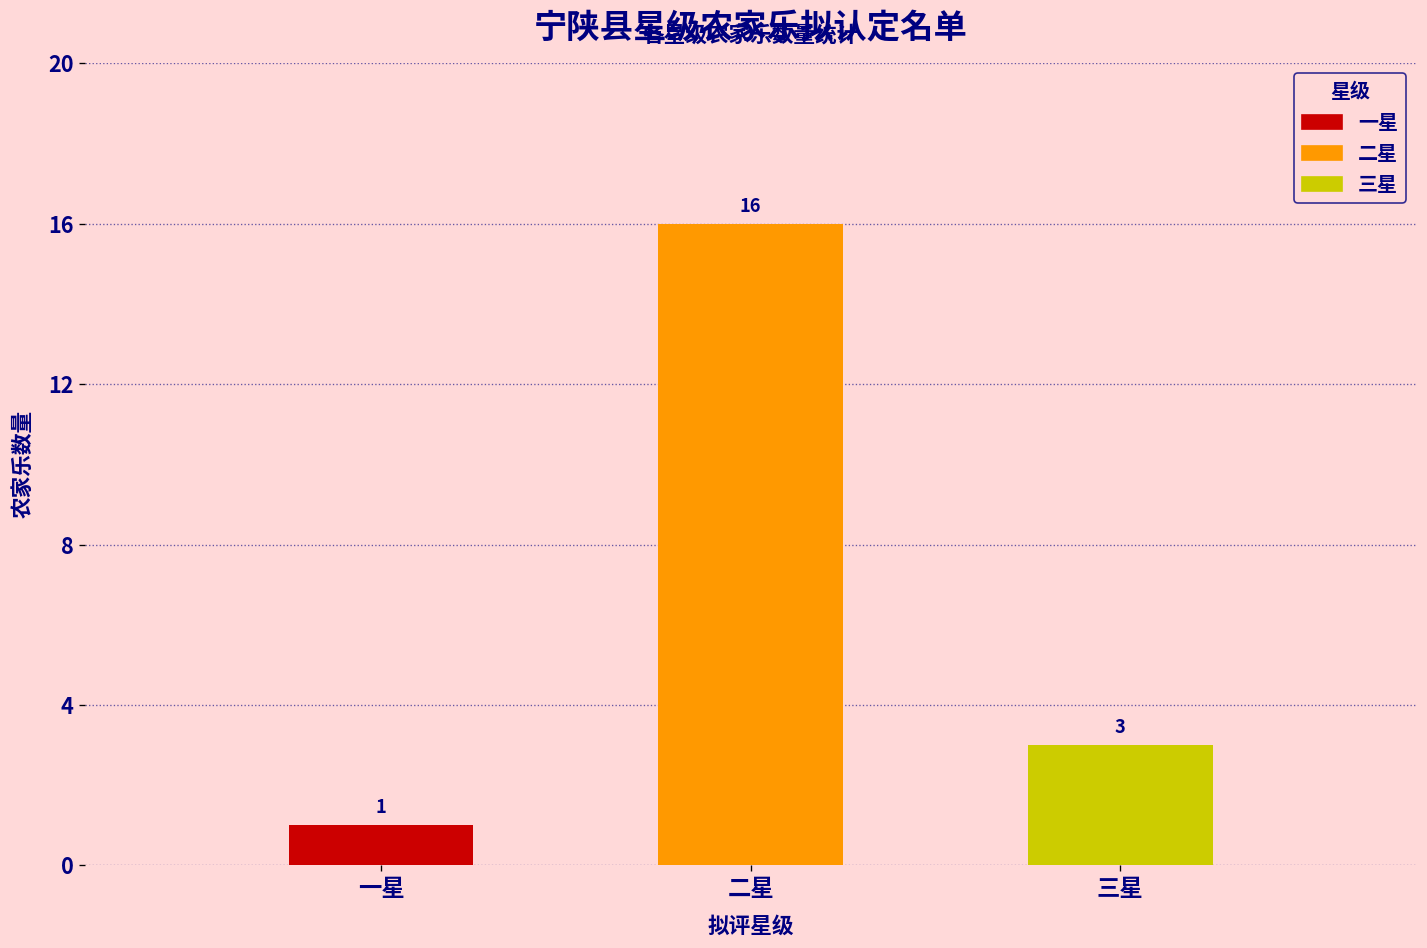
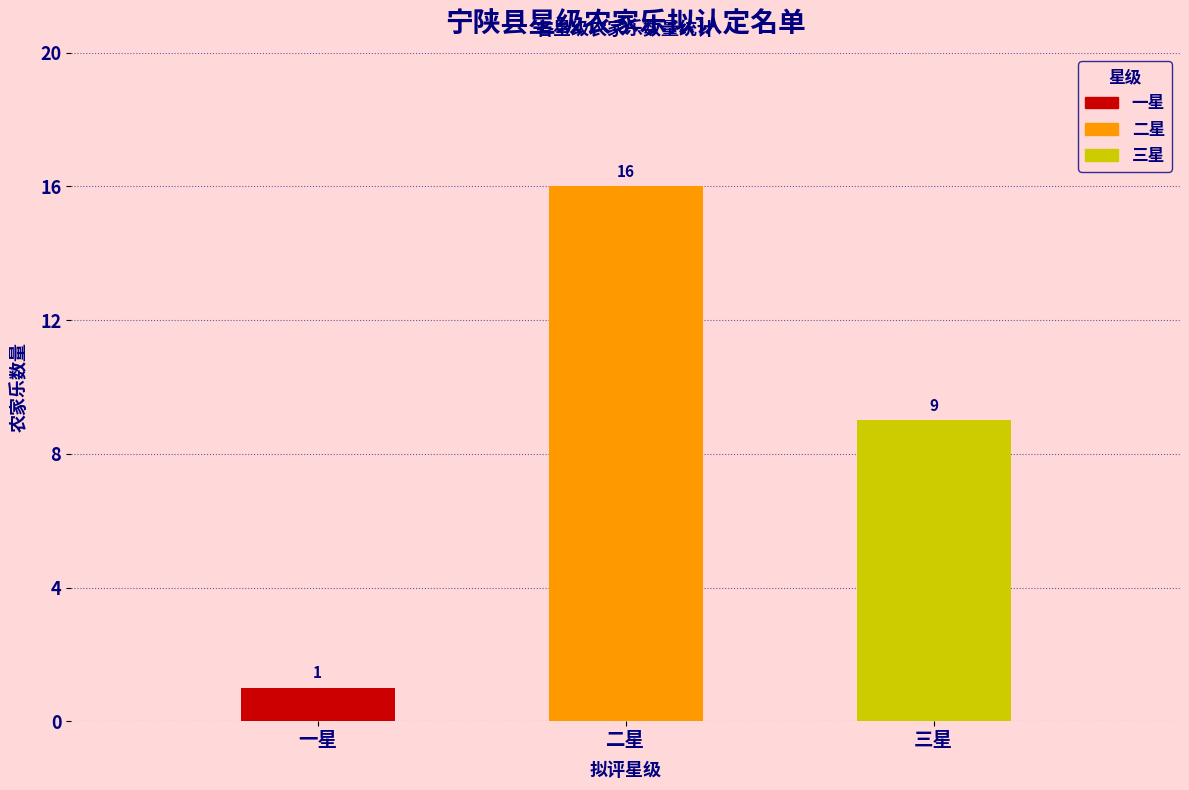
三星: 3 -> 9
